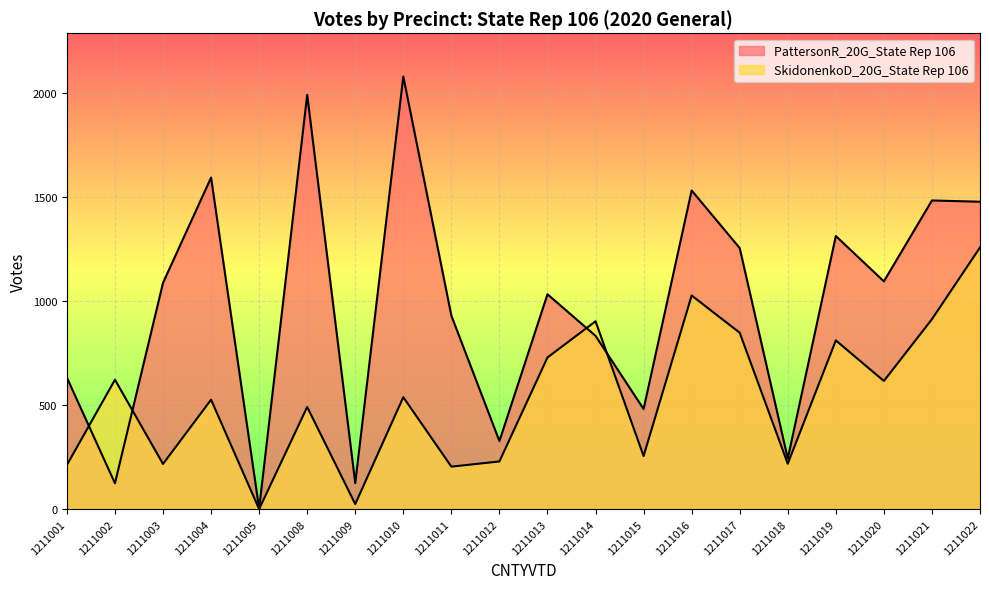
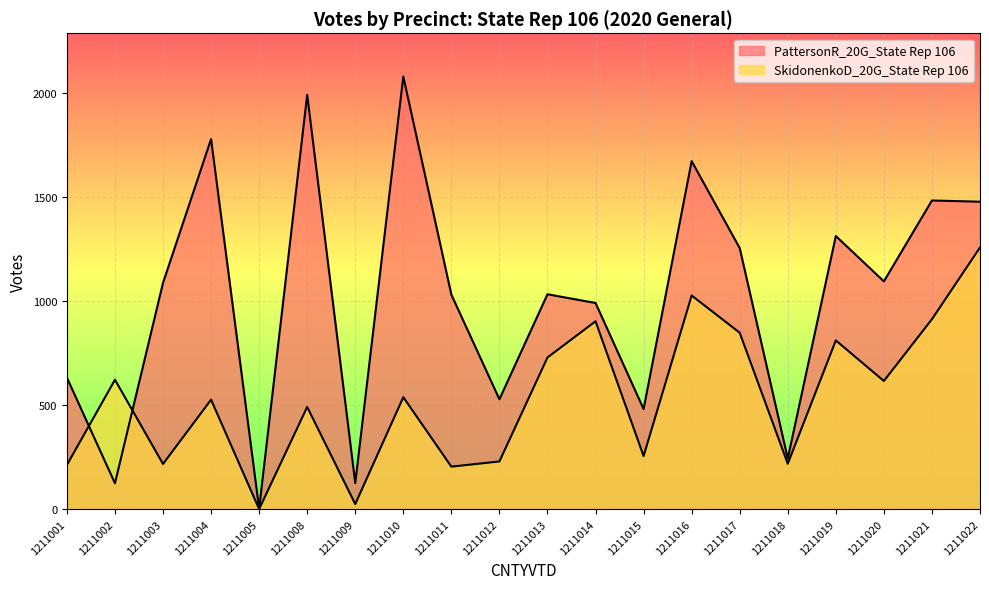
PattersonR_20G_State Rep 106, 1211004: 1590 -> 1780
PattersonR_20G_State Rep 106, 1211011: 930 -> 1030
PattersonR_20G_State Rep 106, 1211012: 330 -> 530
PattersonR_20G_State Rep 106, 1211014: 830 -> 990
PattersonR_20G_State Rep 106, 1211016: 1530 -> 1670
